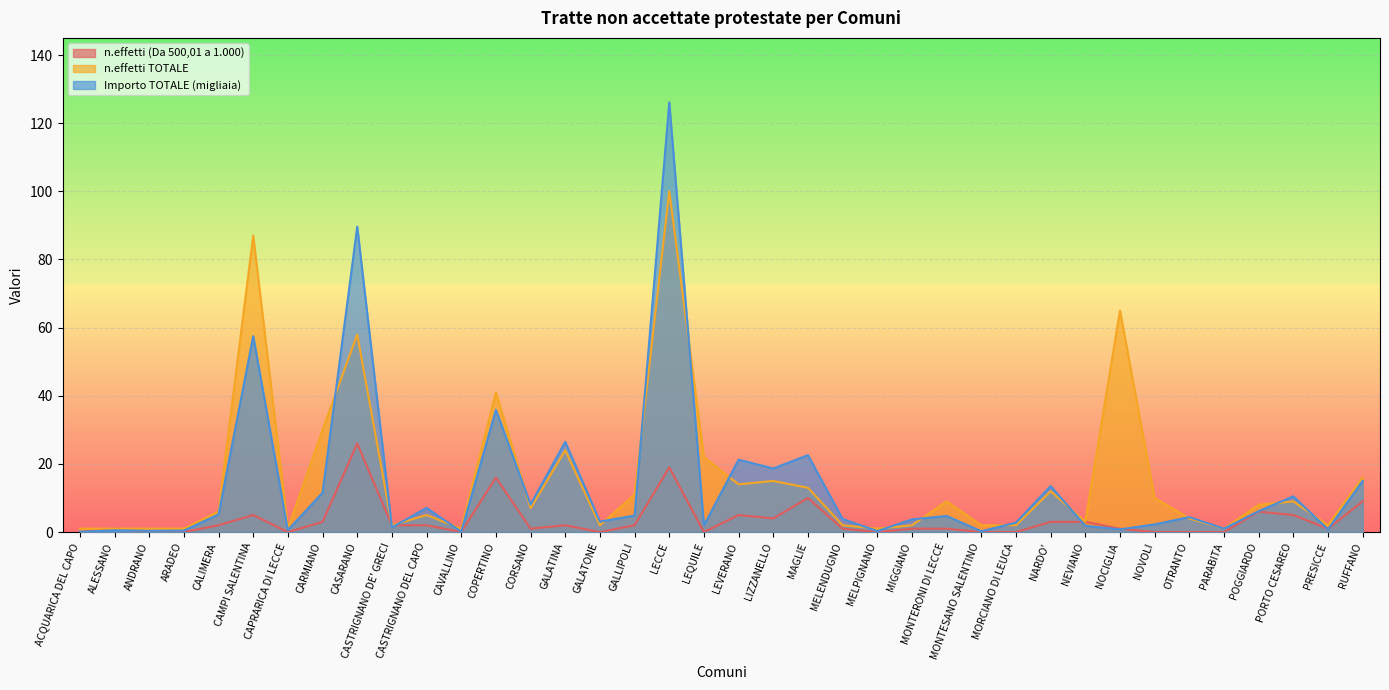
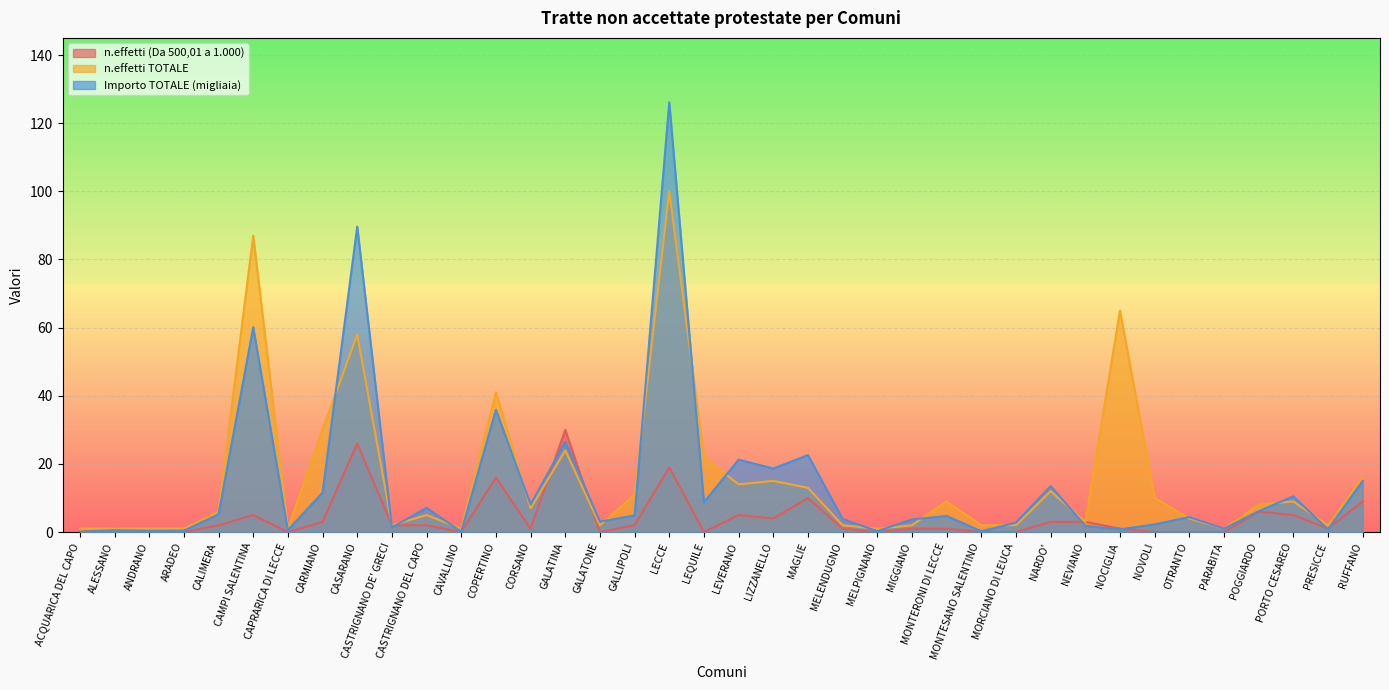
Importo TOTALE (migliaia), CAMPI SALENTINA: 57 -> 60
n.effetti (Da 500,01 a 1.000), GALATINA: 2 -> 30
Importo TOTALE (migliaia), LEQUILE: 2 -> 9
